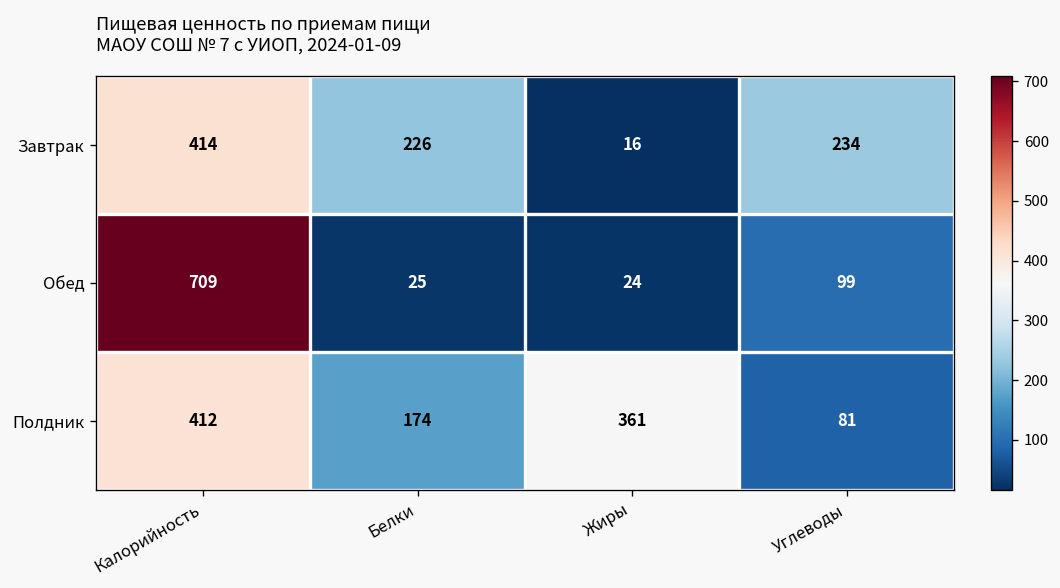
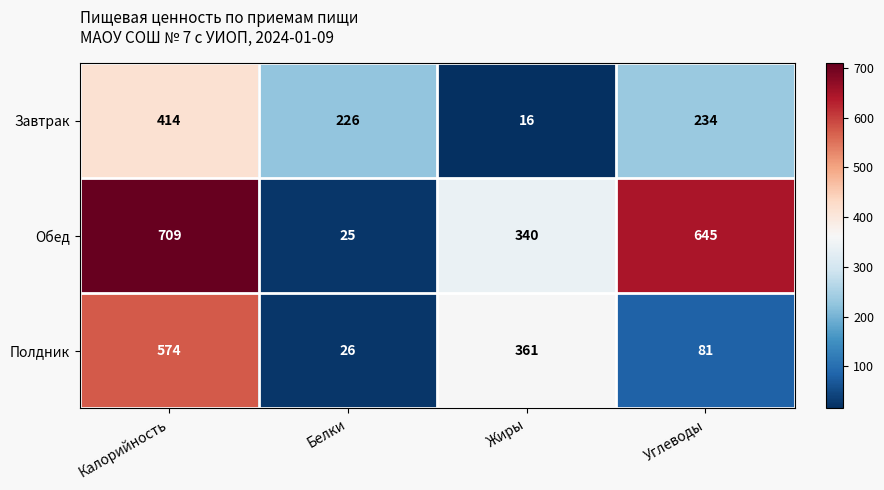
Обед, Жиры: 24 -> 340
Обед, Углеводы: 99 -> 645
Полдник, Калорийность: 412 -> 574
Полдник, Белки: 174 -> 26
